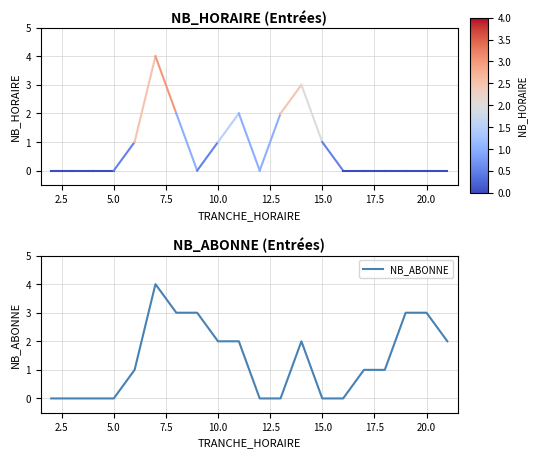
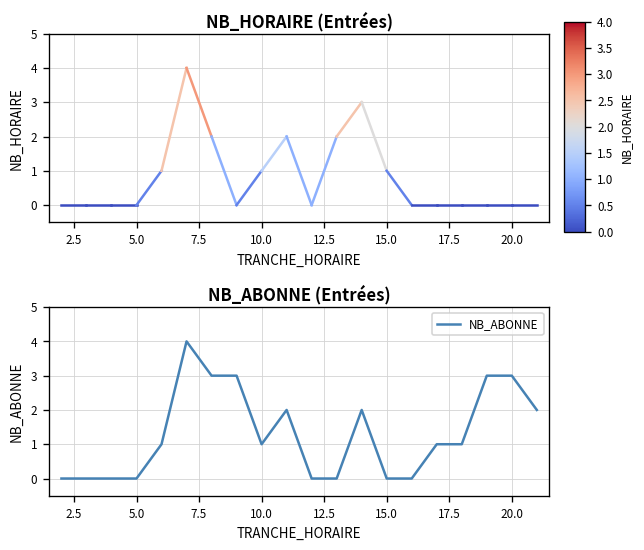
NB_ABONNE (Entrées), 10.0: 2 -> 1
